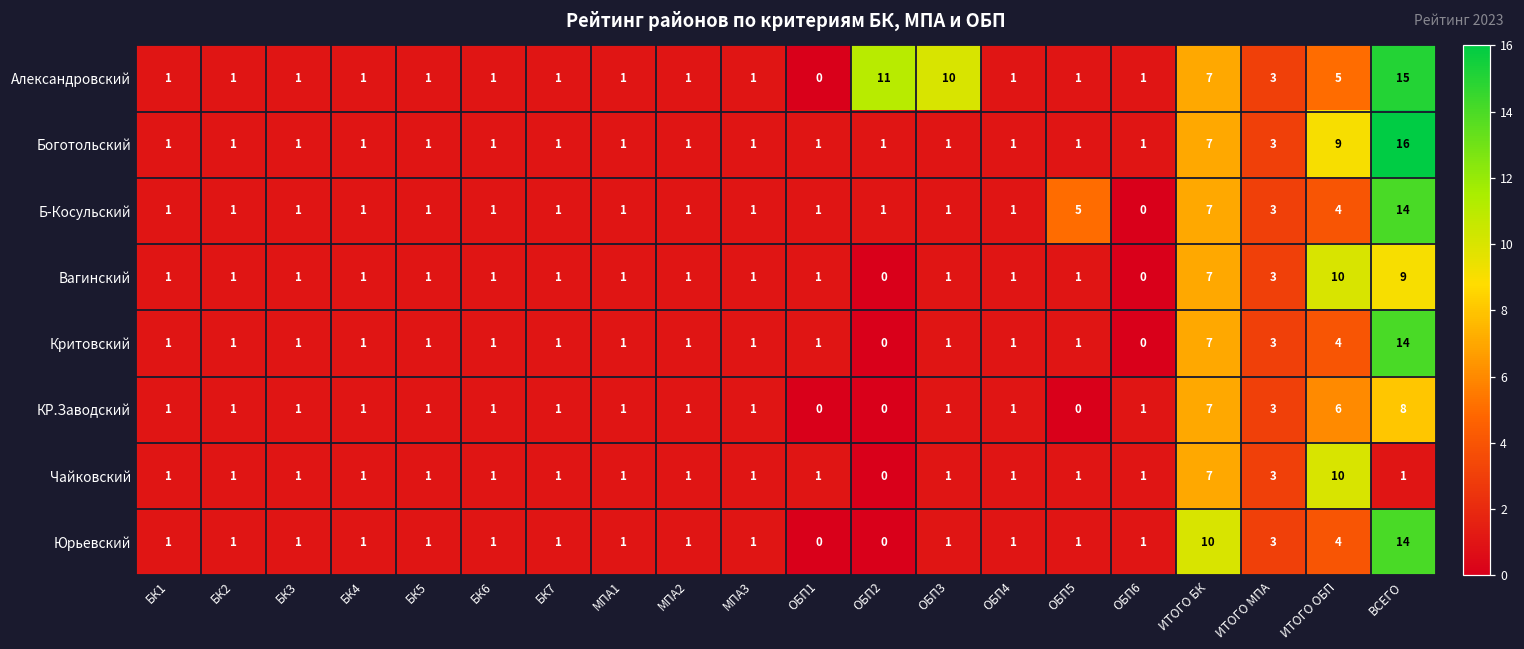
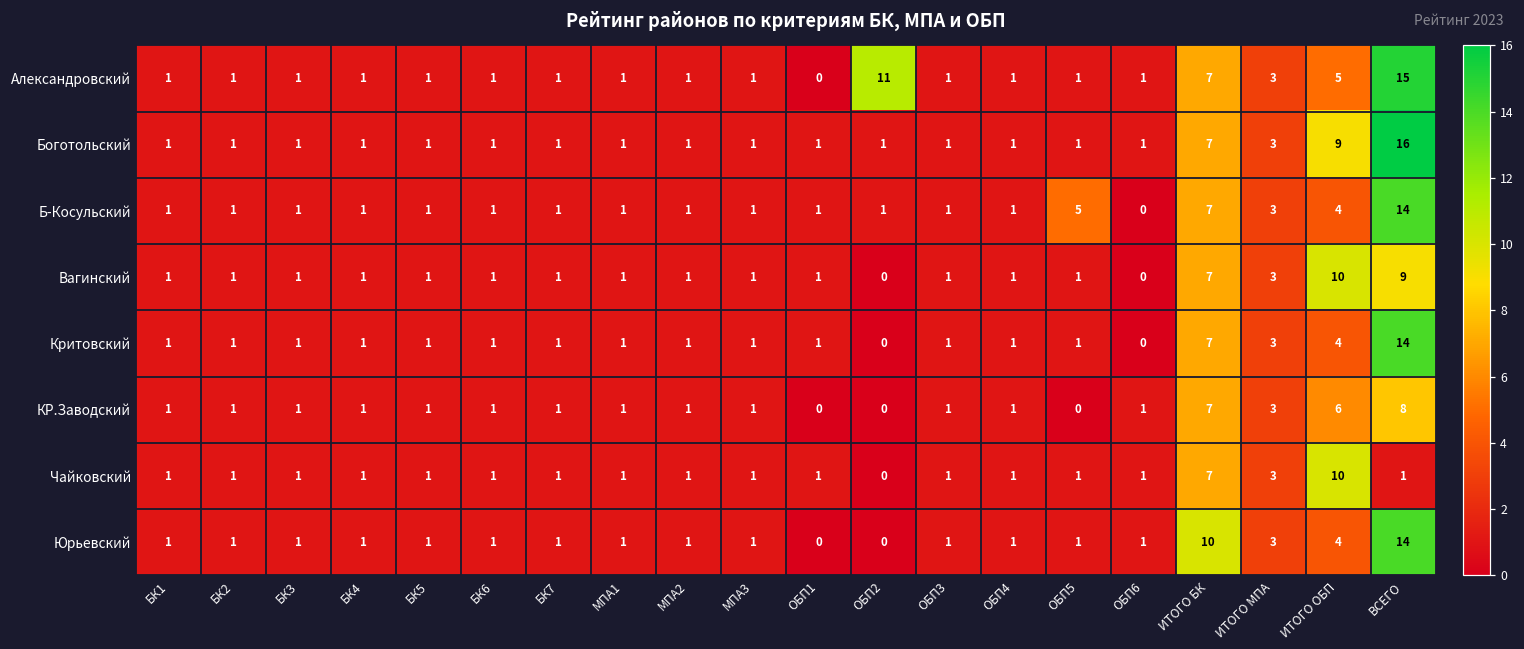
Александровский, ОБП3: 10 -> 1
